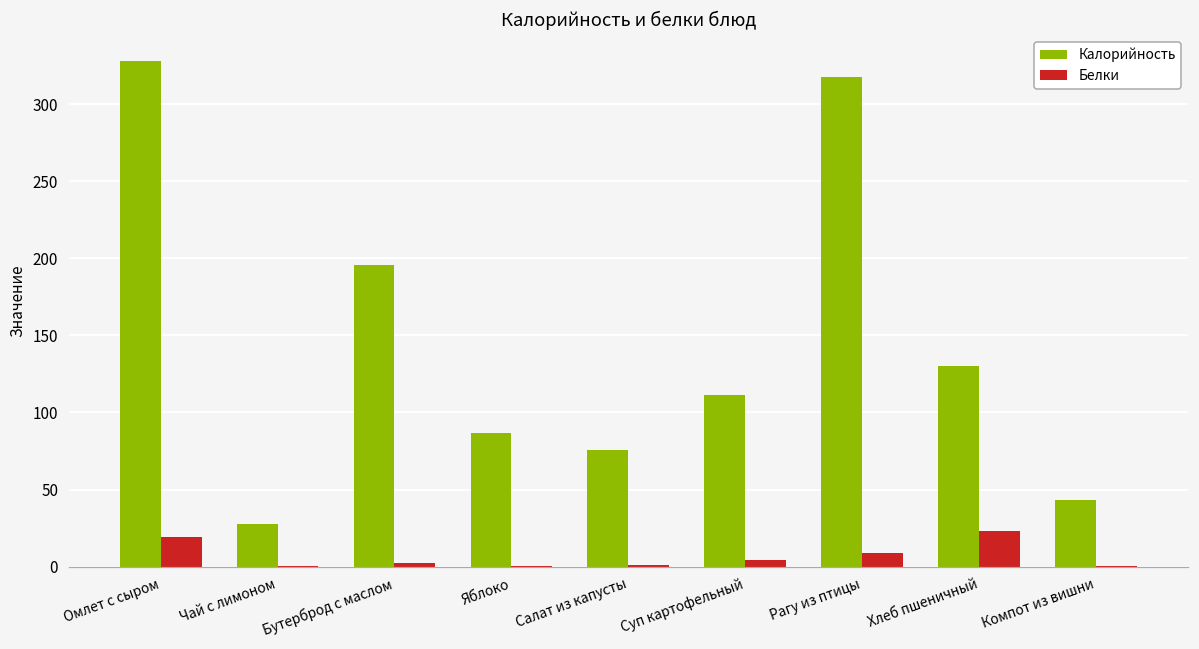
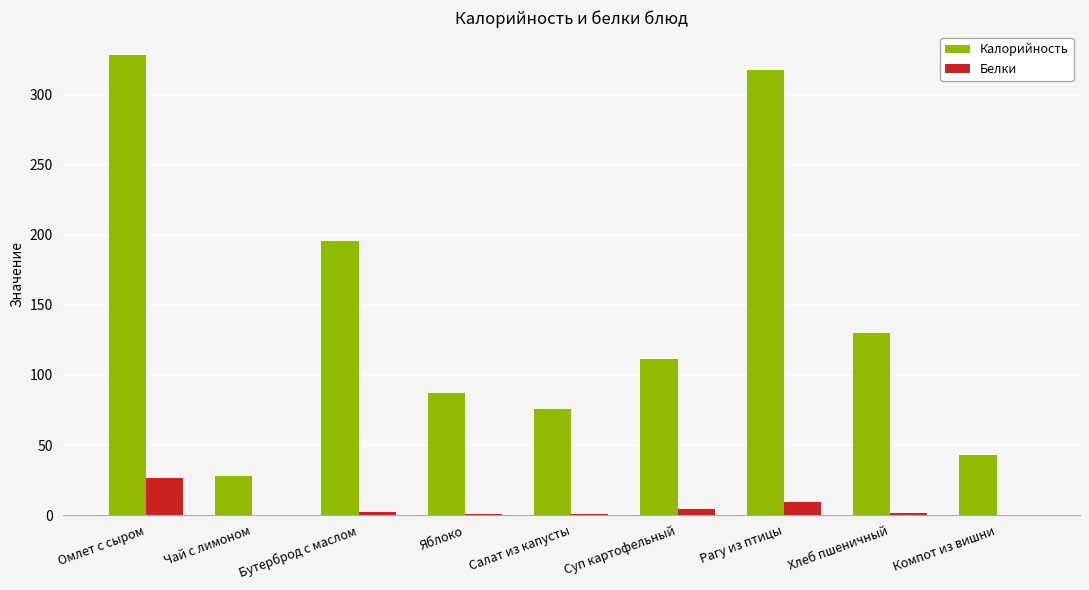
Белки, Омлет с сыром: 19 -> 26
Белки, Хлеб пшеничный: 23 -> 2
